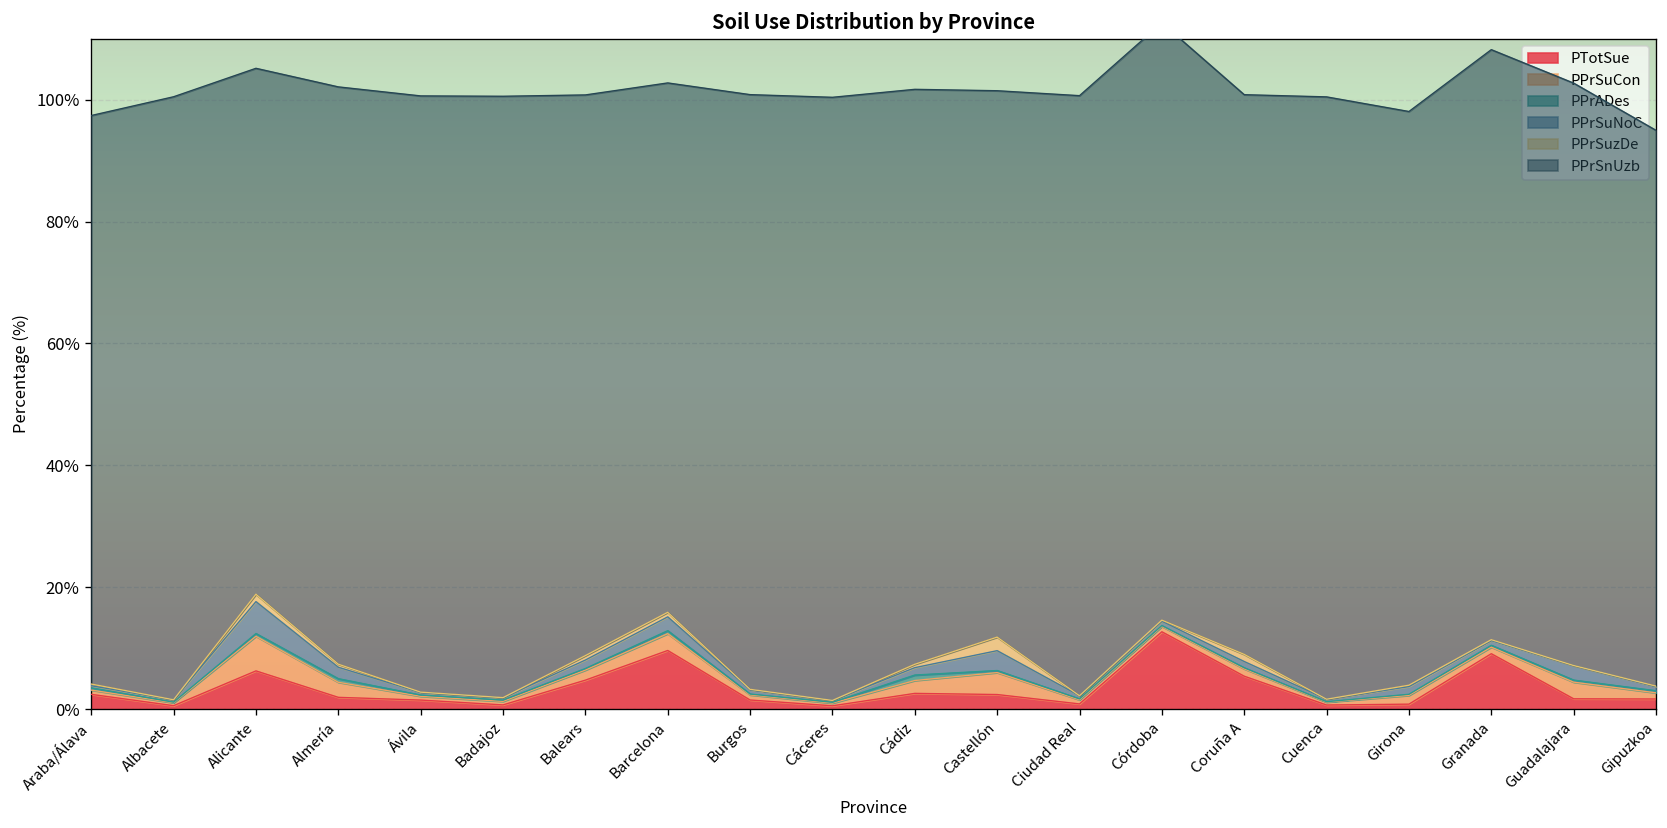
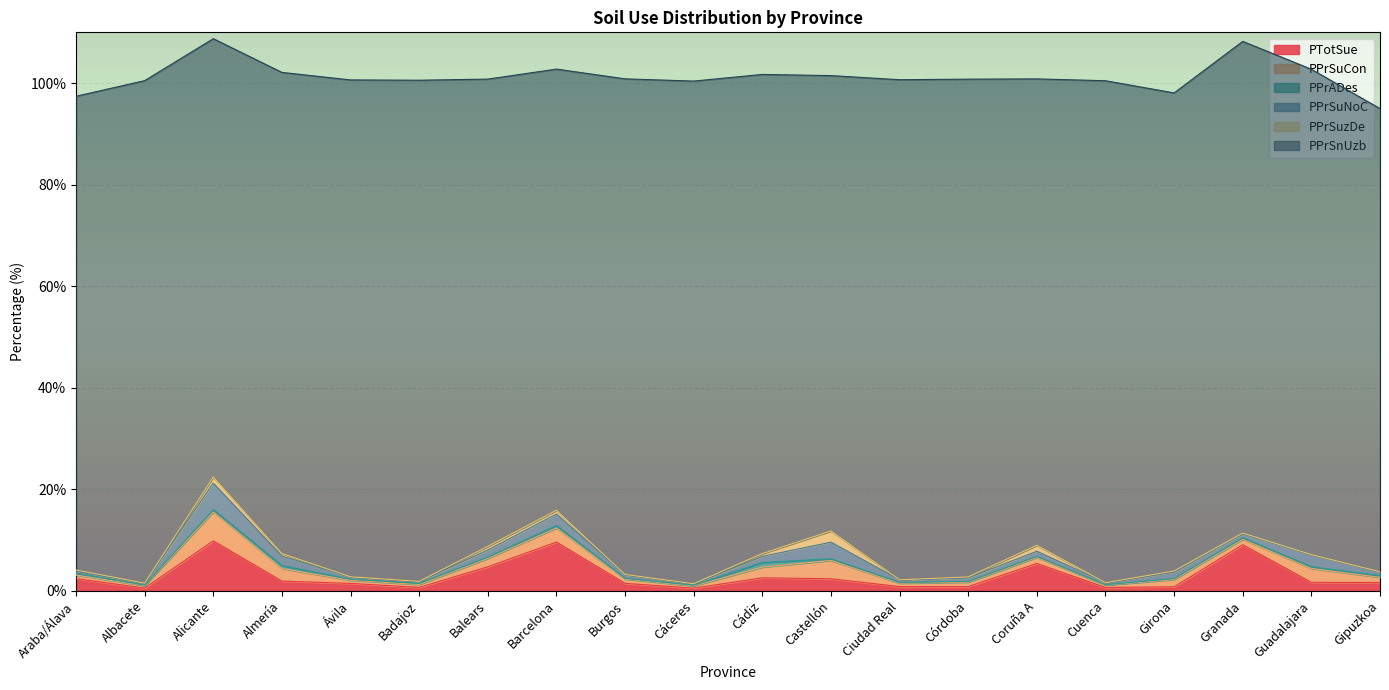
PTotSue, Alicante: 6% -> 10%
PTotSue, Córdoba: 13% -> 1%
